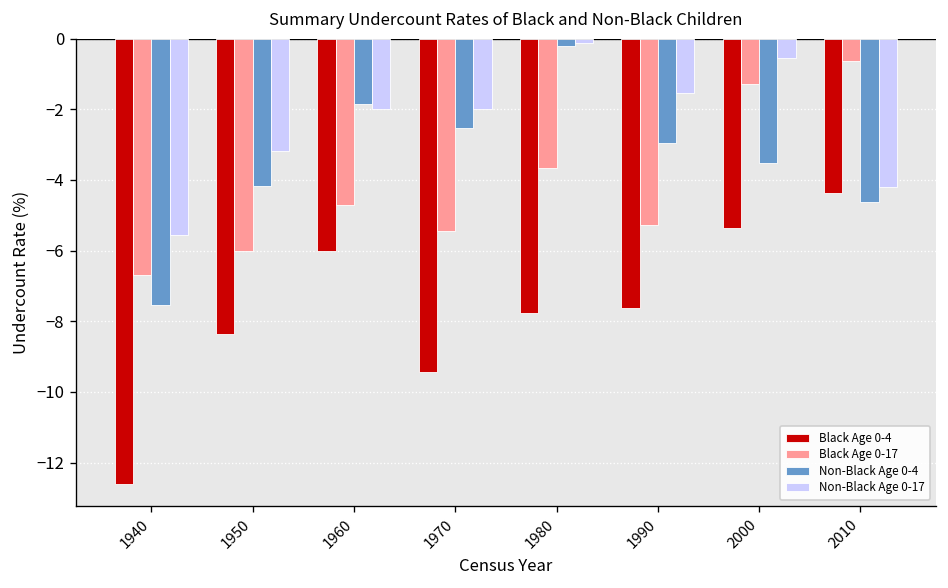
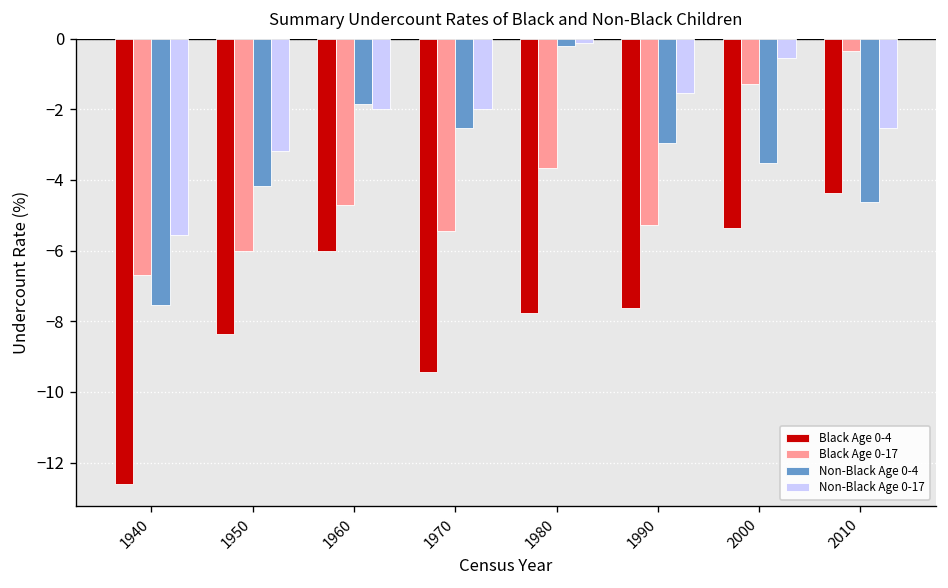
Black Age 0-17, 2010: -0.6 -> -0.3
Non-Black Age 0-17, 2010: -4.2 -> -2.5
